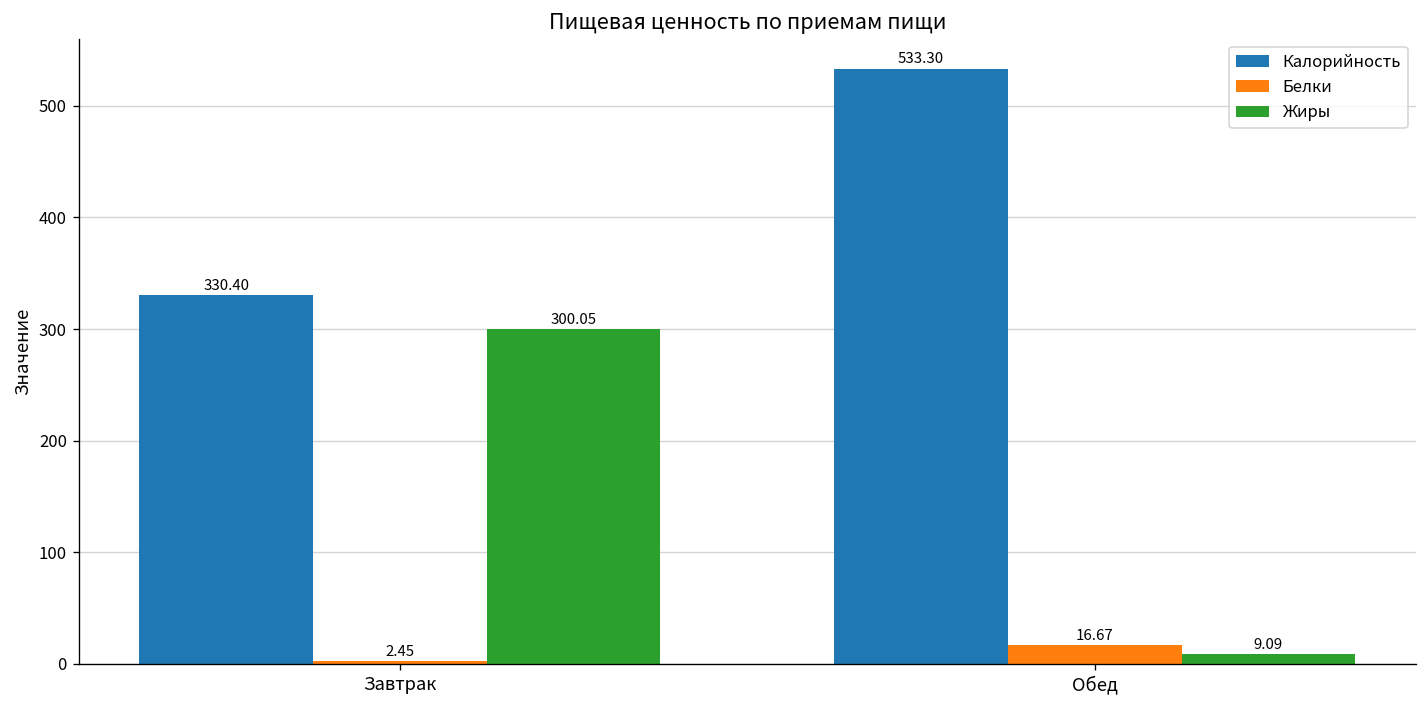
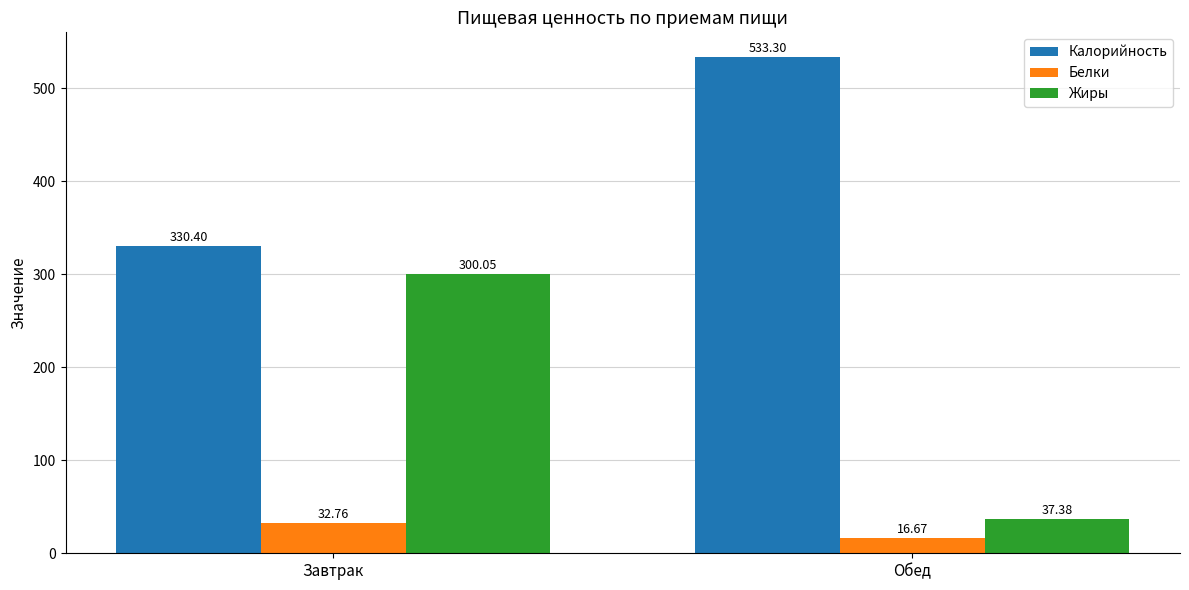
Белки, Завтрак: 2.45 -> 32.76
Жиры, Обед: 9.09 -> 37.38
